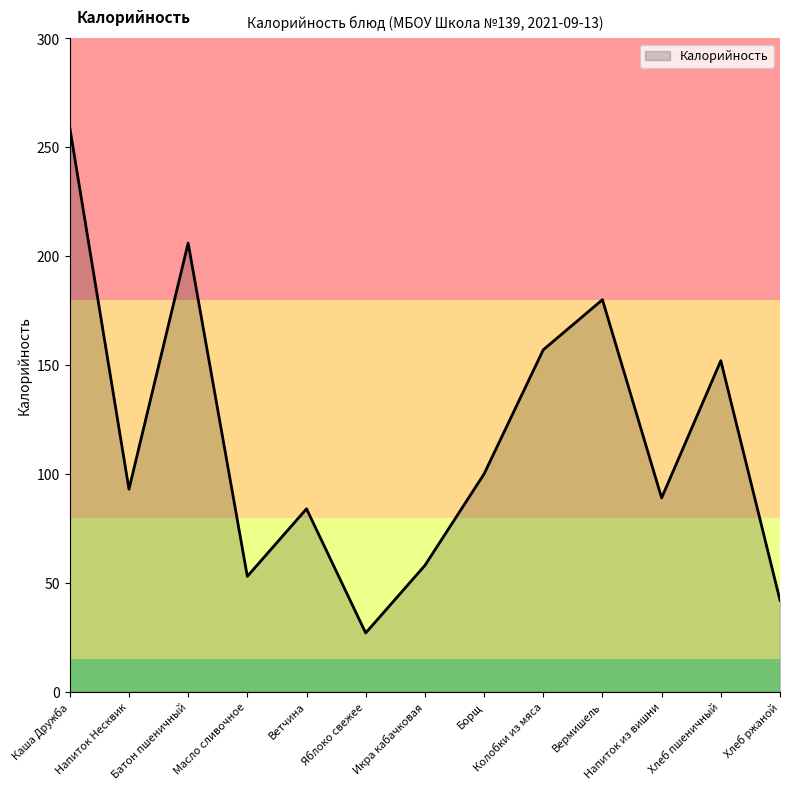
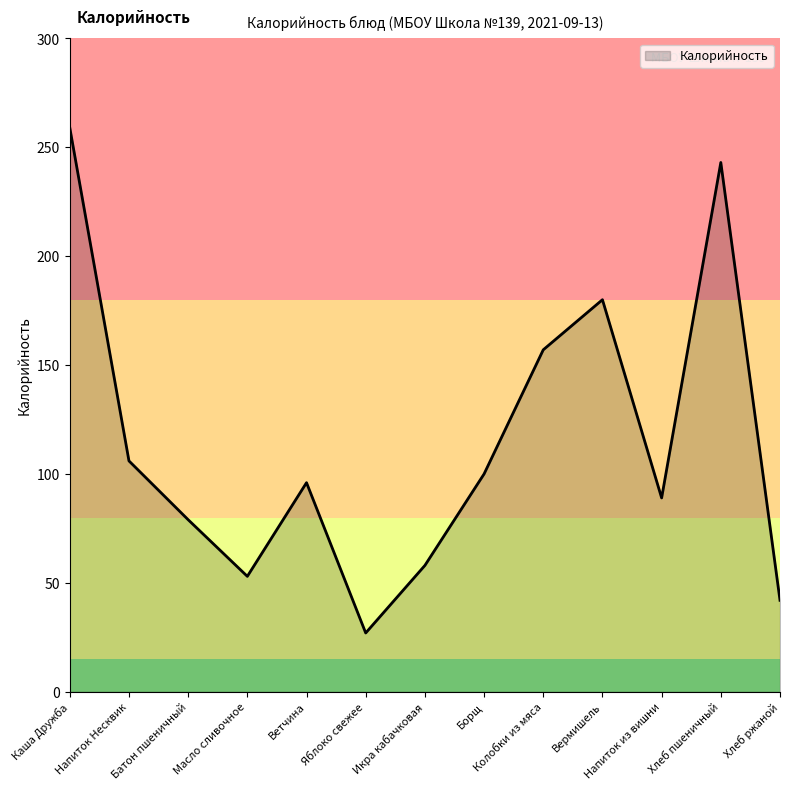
Напиток Несквик: 93 -> 106
Батон пшеничный: 206 -> 79
Ветчина: 84 -> 96
Хлеб пшеничный: 152 -> 243
